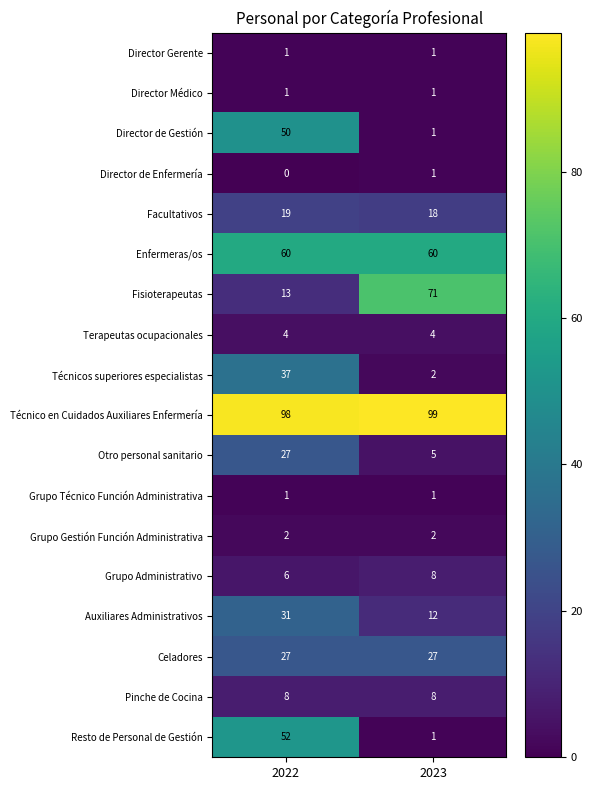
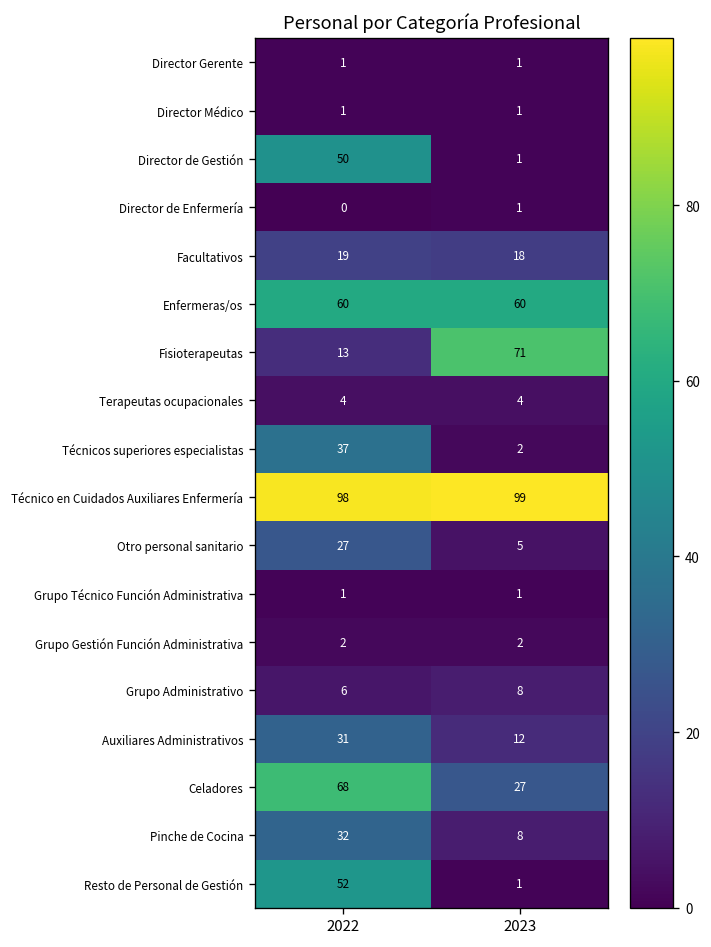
Celadores, 2022: 27 -> 68
Pinche de Cocina, 2022: 8 -> 32
